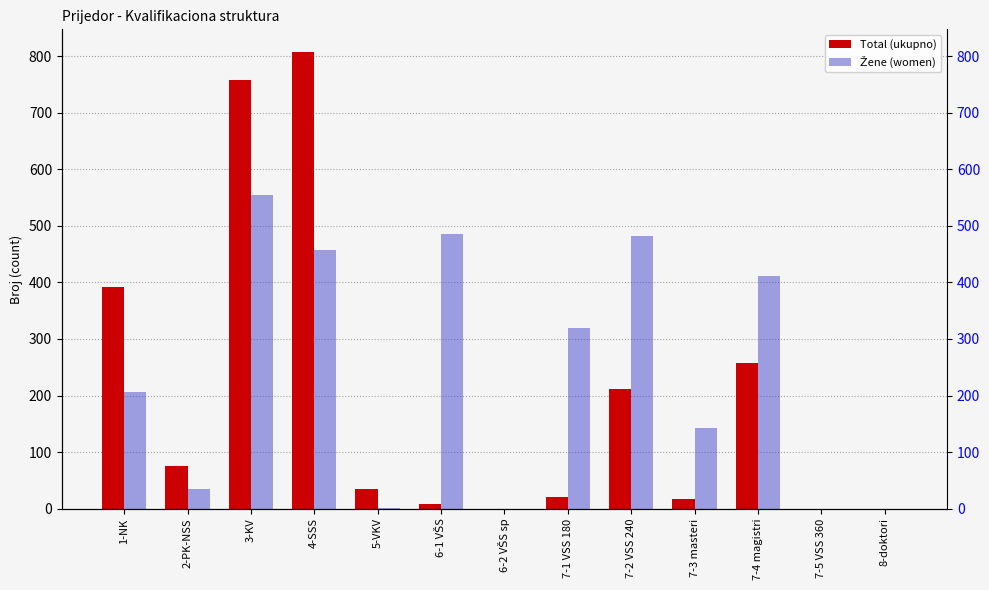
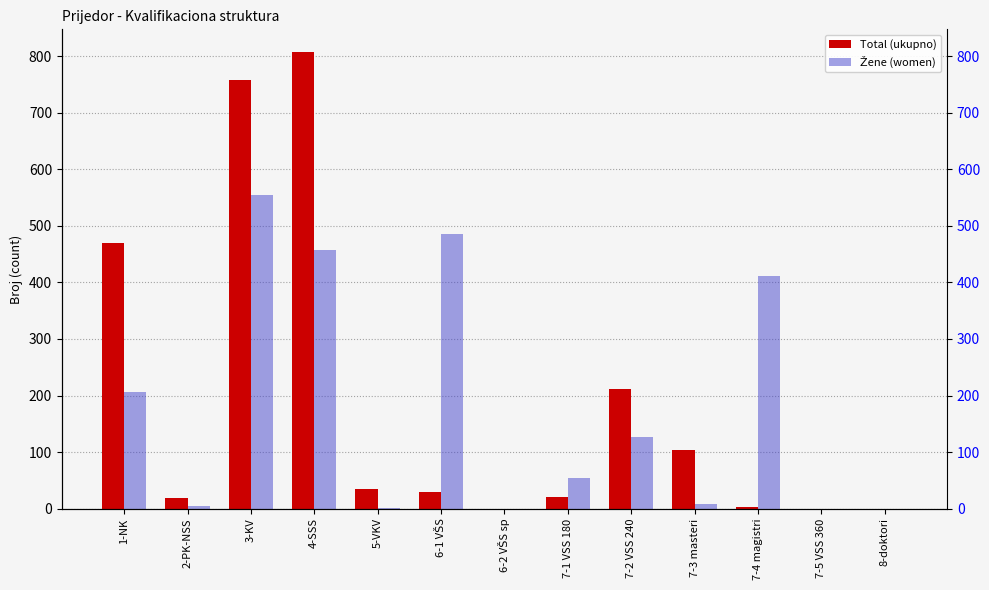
Total (ukupno), 1-NK: 390 -> 470
Total (ukupno), 2-PK-NSS: 80 -> 20
Žene (women), 2-PK-NSS: 40 -> 0
Total (ukupno), 6-1 VŠS: 10 -> 30
Žene (women), 7-1 VSS 180: 320 -> 60
Žene (women), 7-2 VSS 240: 480 -> 130
Total (ukupno), 7-3 masteri: 20 -> 100
Žene (women), 7-3 masteri: 140 -> 10
Total (ukupno), 7-4 magistri: 260 -> 0
